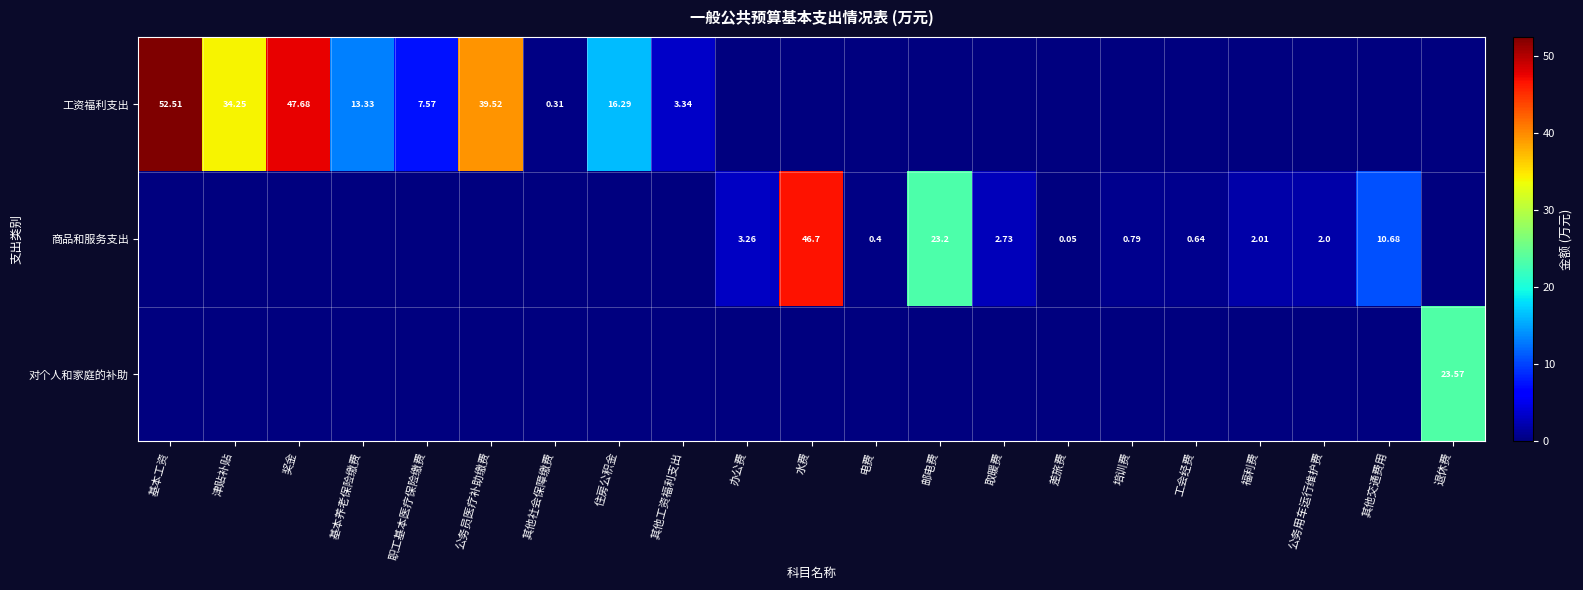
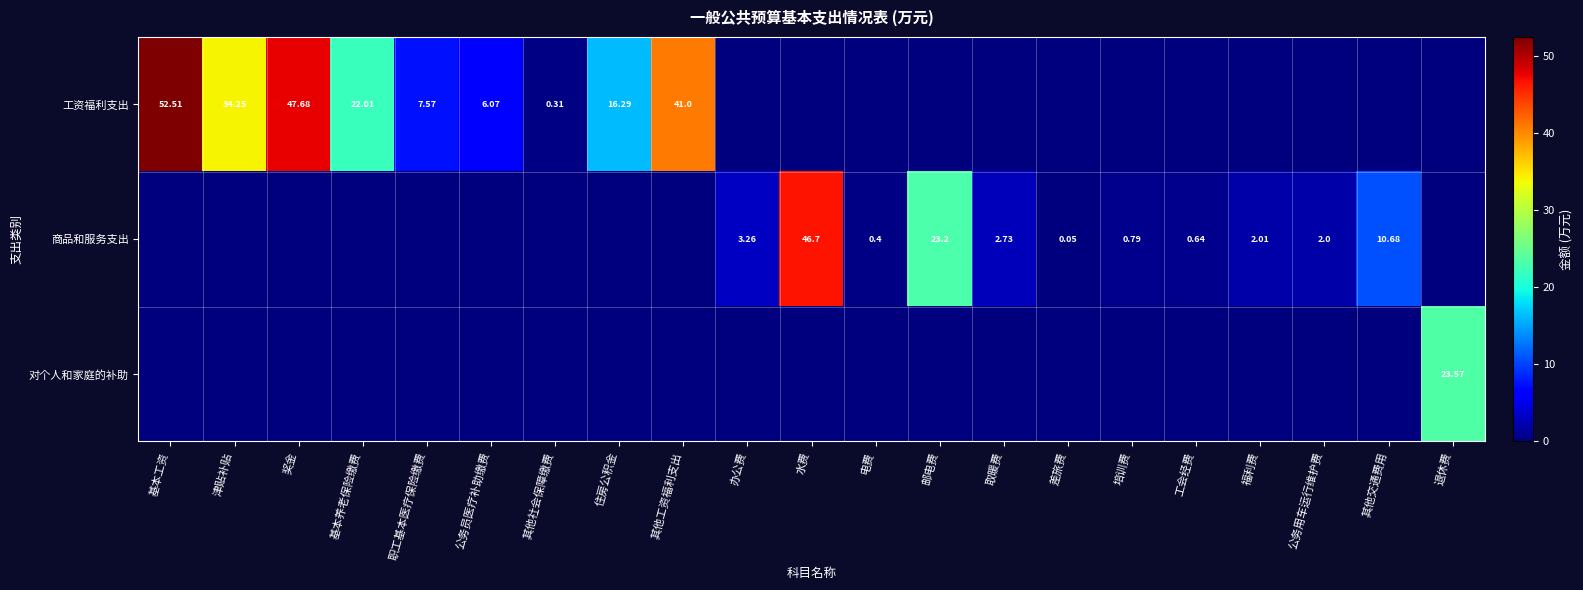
工资福利支出, 基本养老保险缴费: 13.33 -> 22.01
工资福利支出, 公务员医疗补助缴费: 39.52 -> 6.07
工资福利支出, 其他工资福利支出: 3.34 -> 41.0
